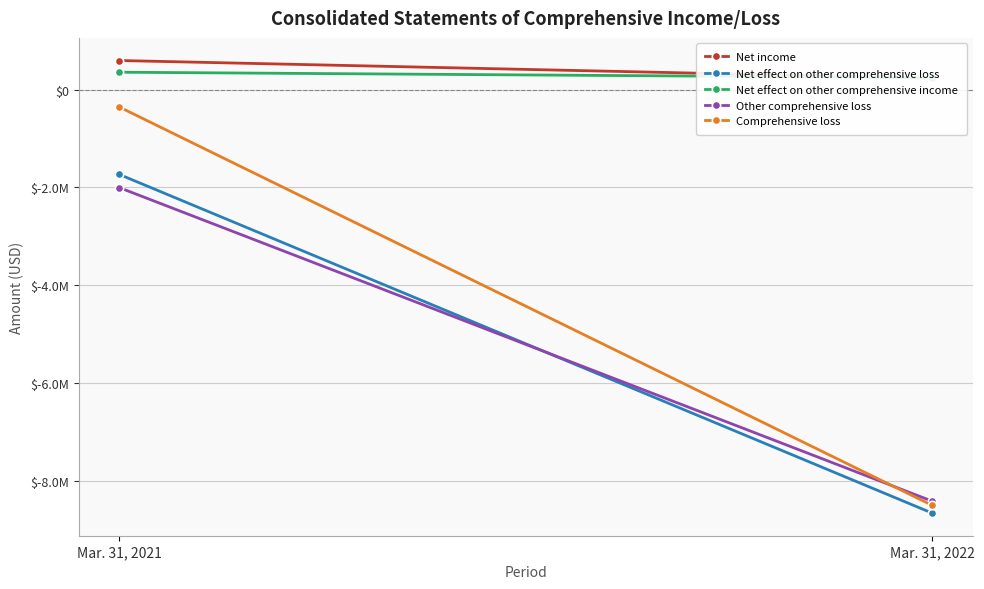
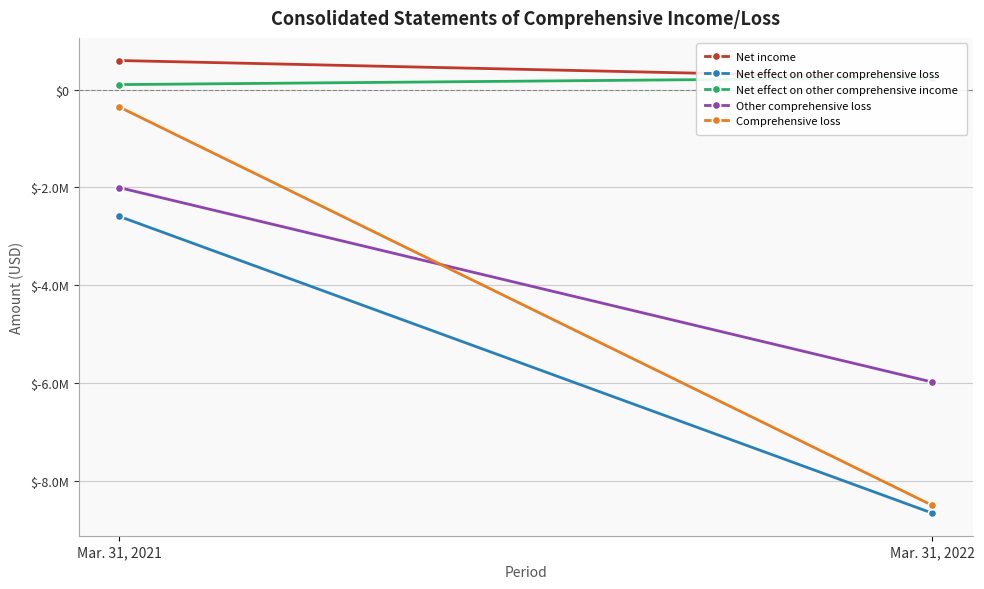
Net effect on other comprehensive loss, Mar. 31, 2021: $-1700000 -> $-2600000
Net effect on other comprehensive income, Mar. 31, 2021: $400000 -> $100000
Other comprehensive loss, Mar. 31, 2022: $-8400000 -> $-6000000
